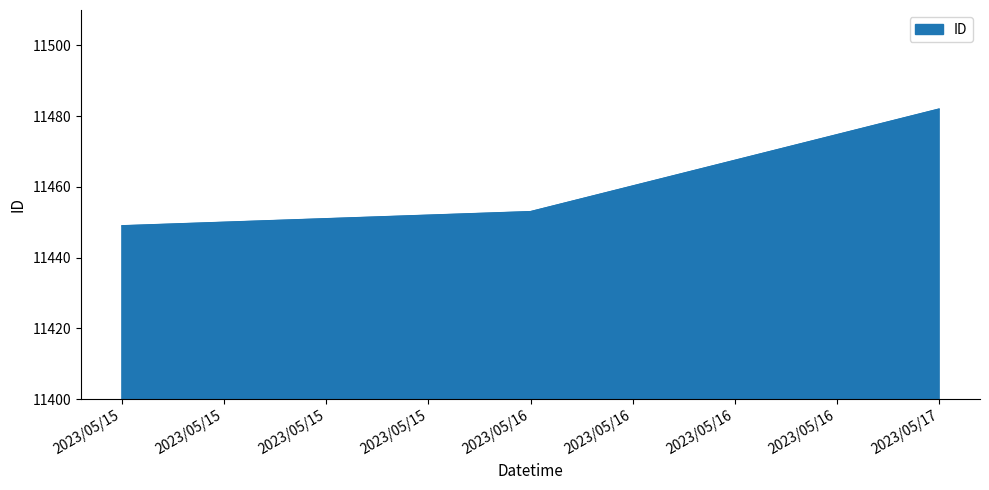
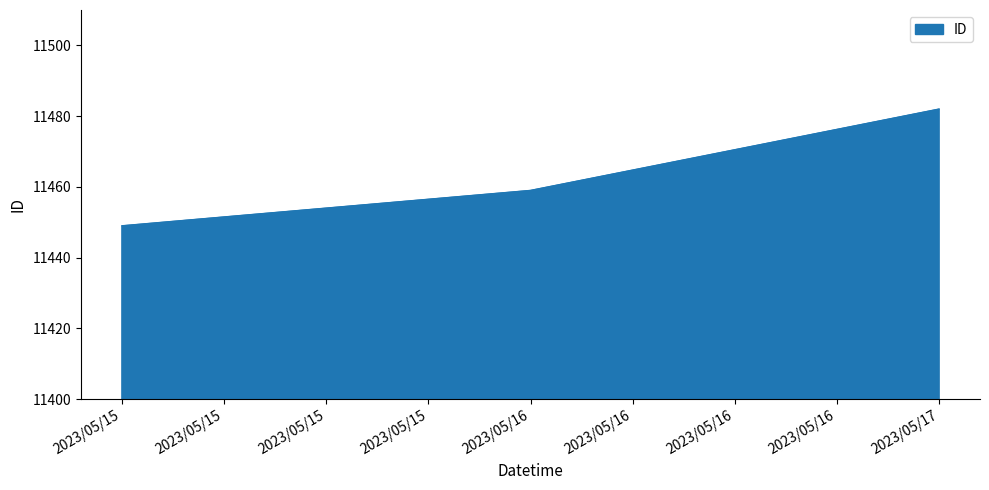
2023/05/16: 11453 -> 11459
